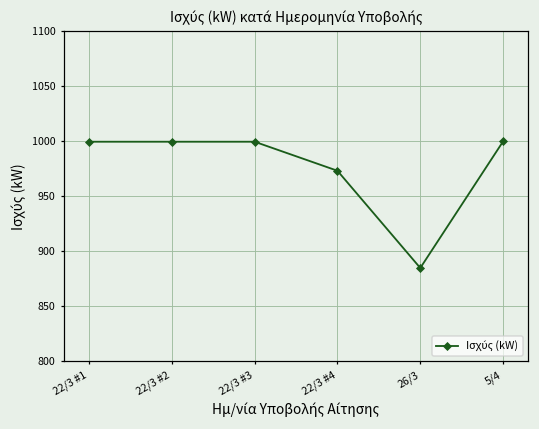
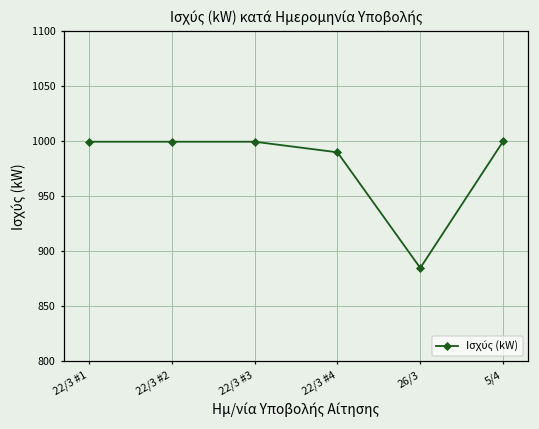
22/3 #4: 970 -> 990
